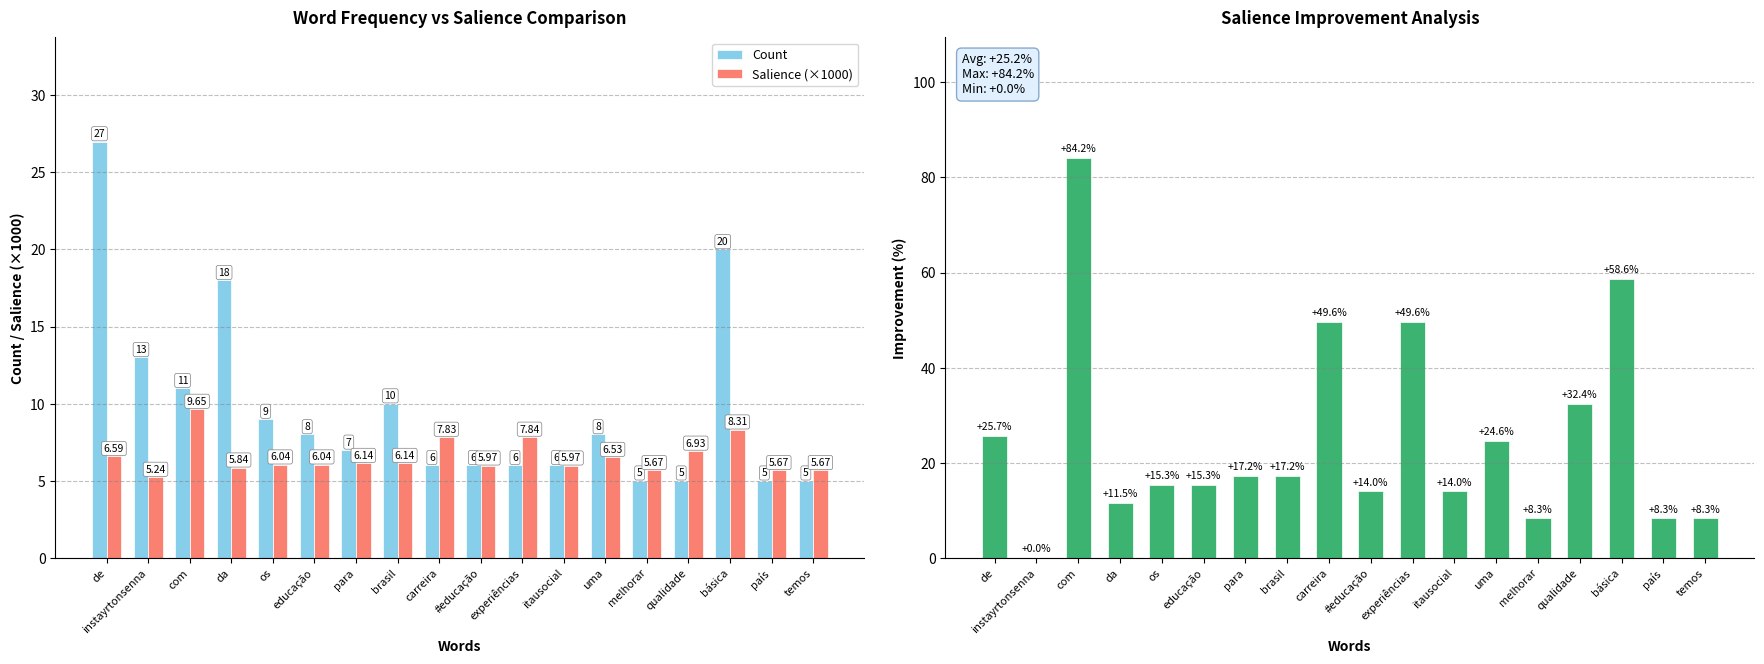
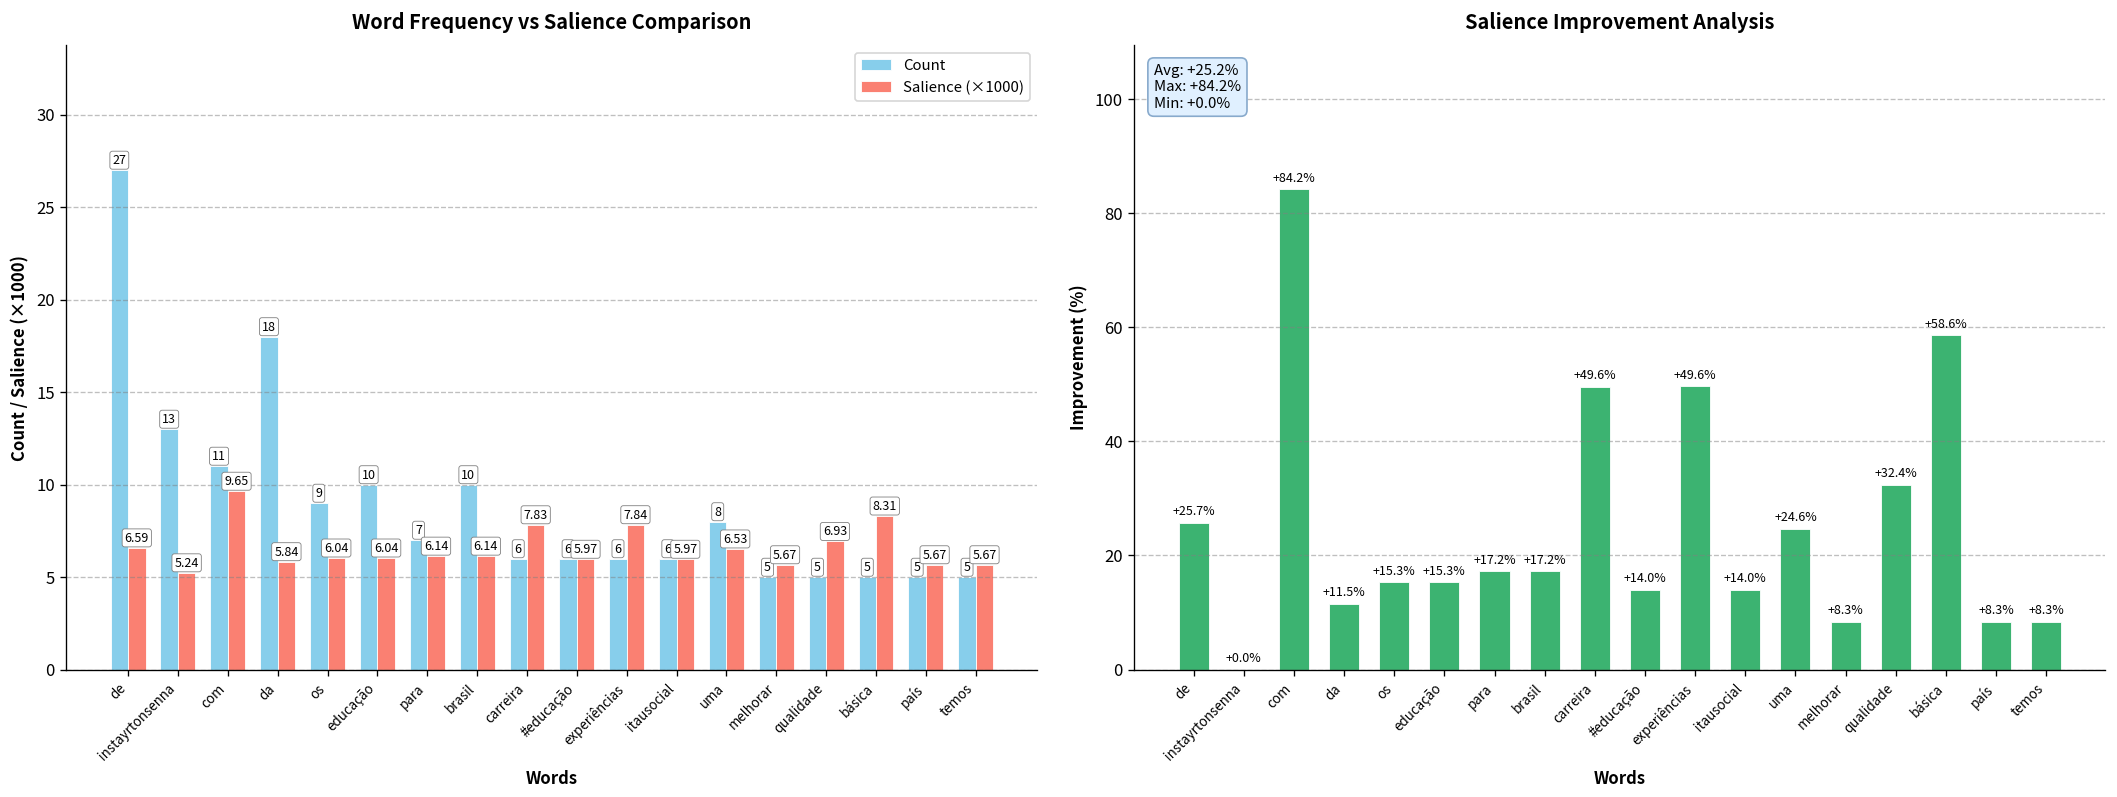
Word Frequency vs Salience Comparison, Count, educação: 8 -> 10
Word Frequency vs Salience Comparison, Count, básica: 20 -> 5
